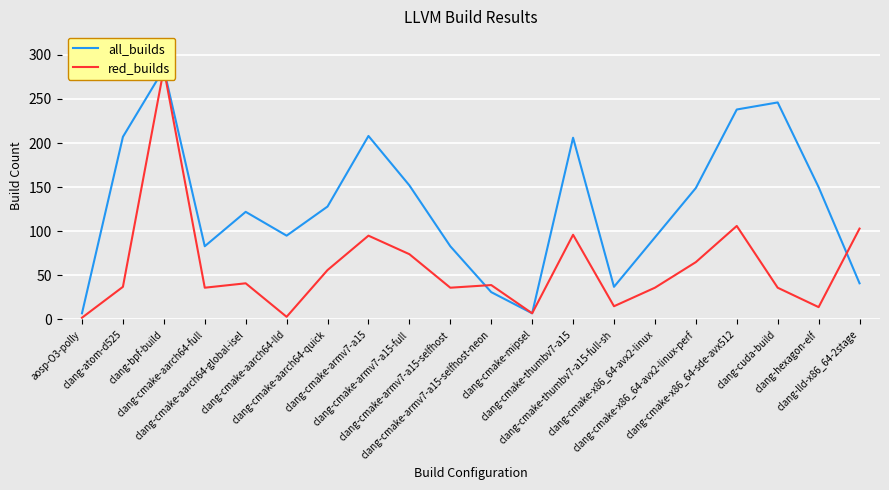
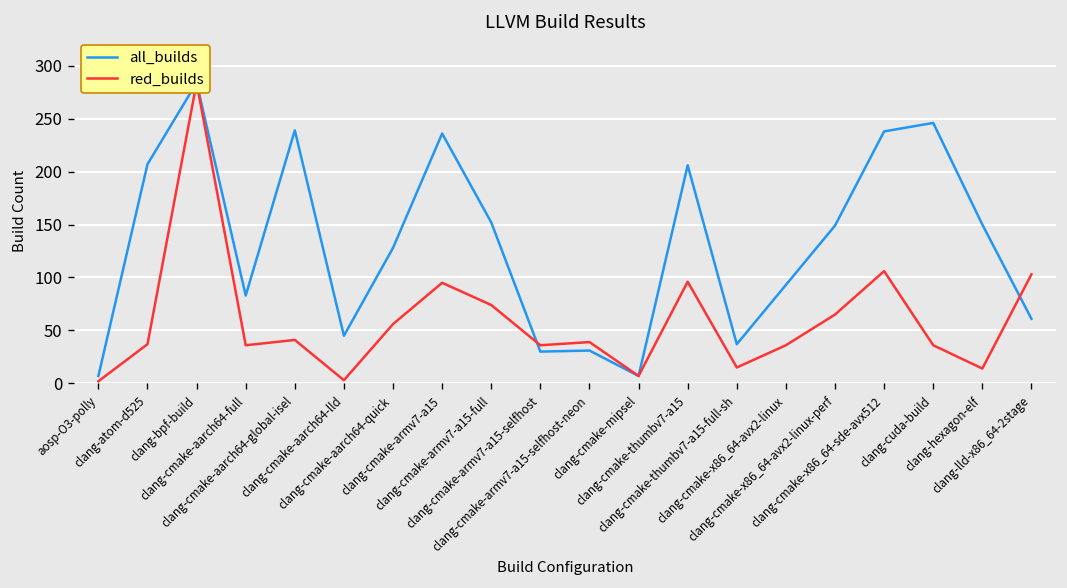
all_builds, clang-cmake-aarch64-global-isel: 120 -> 240
all_builds, clang-cmake-aarch64-lld: 100 -> 50
all_builds, clang-cmake-armv7-a15: 210 -> 240
all_builds, clang-cmake-armv7-a15-selfhost: 80 -> 30
all_builds, clang-lld-x86_64-2stage: 40 -> 60
